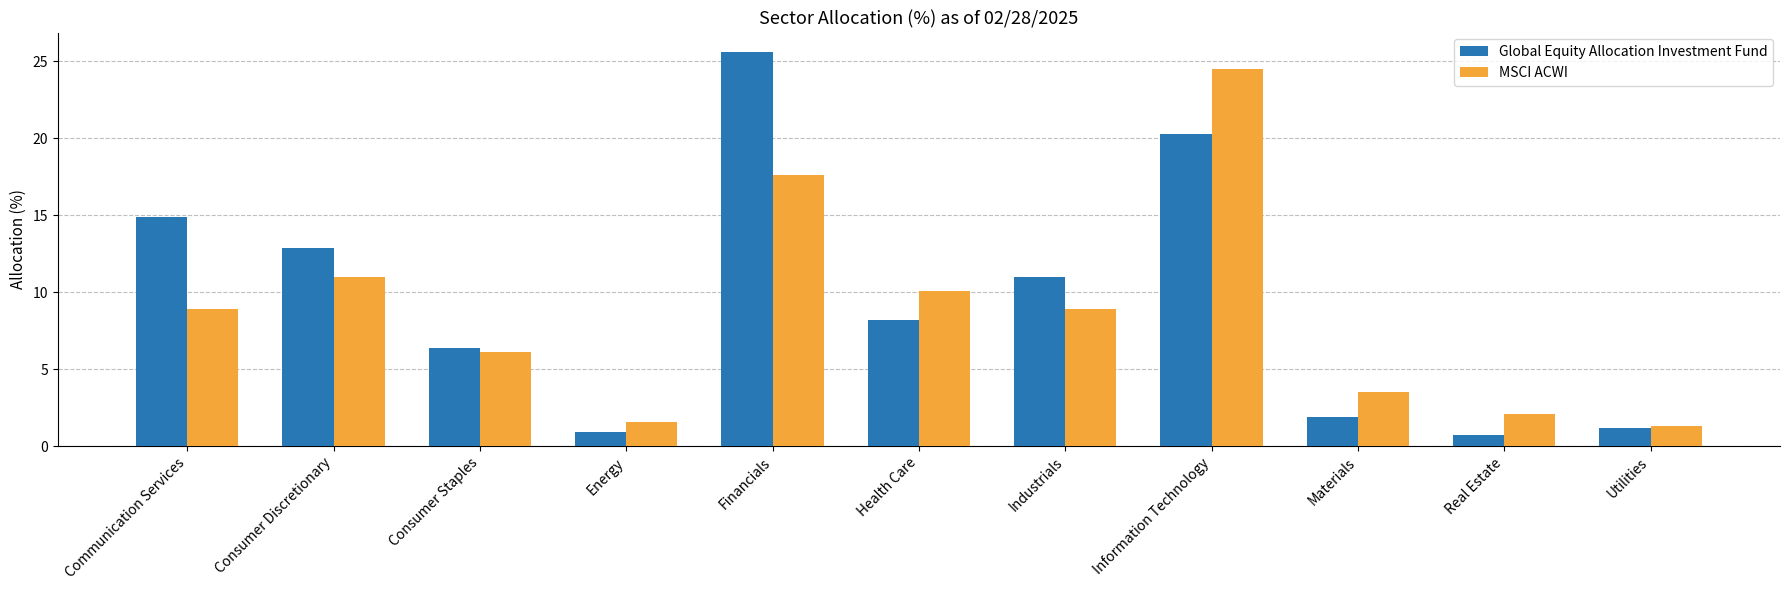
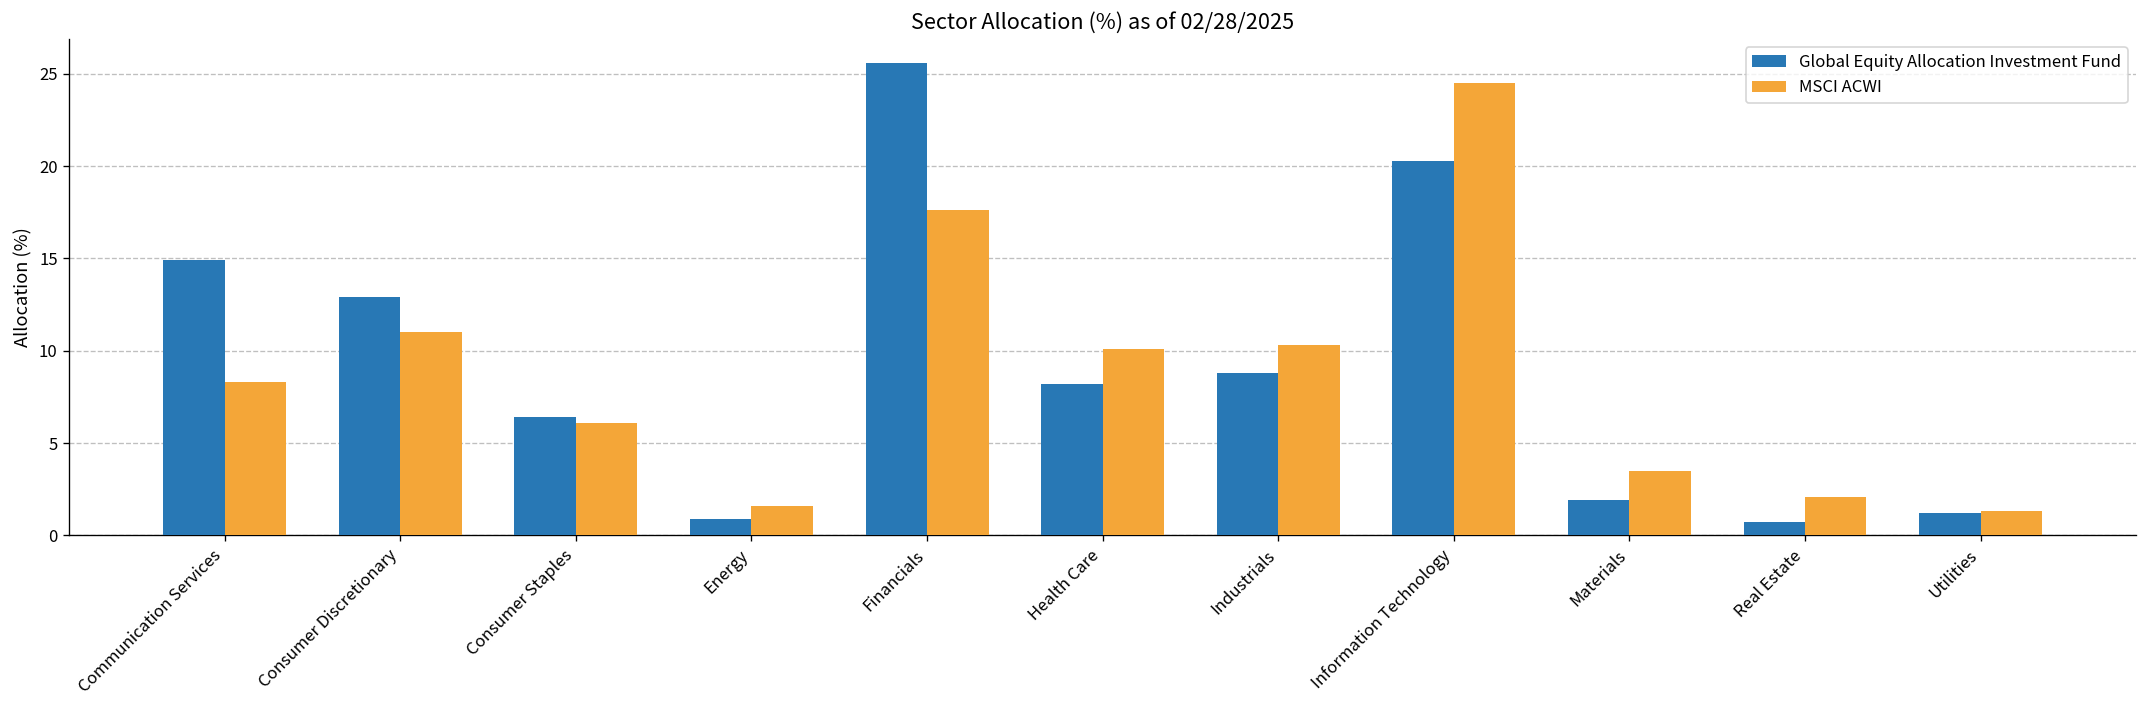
MSCI ACWI, Communication Services: 8.9 -> 8.3
Global Equity Allocation Investment Fund, Industrials: 11.0 -> 8.8
MSCI ACWI, Industrials: 8.9 -> 10.3
